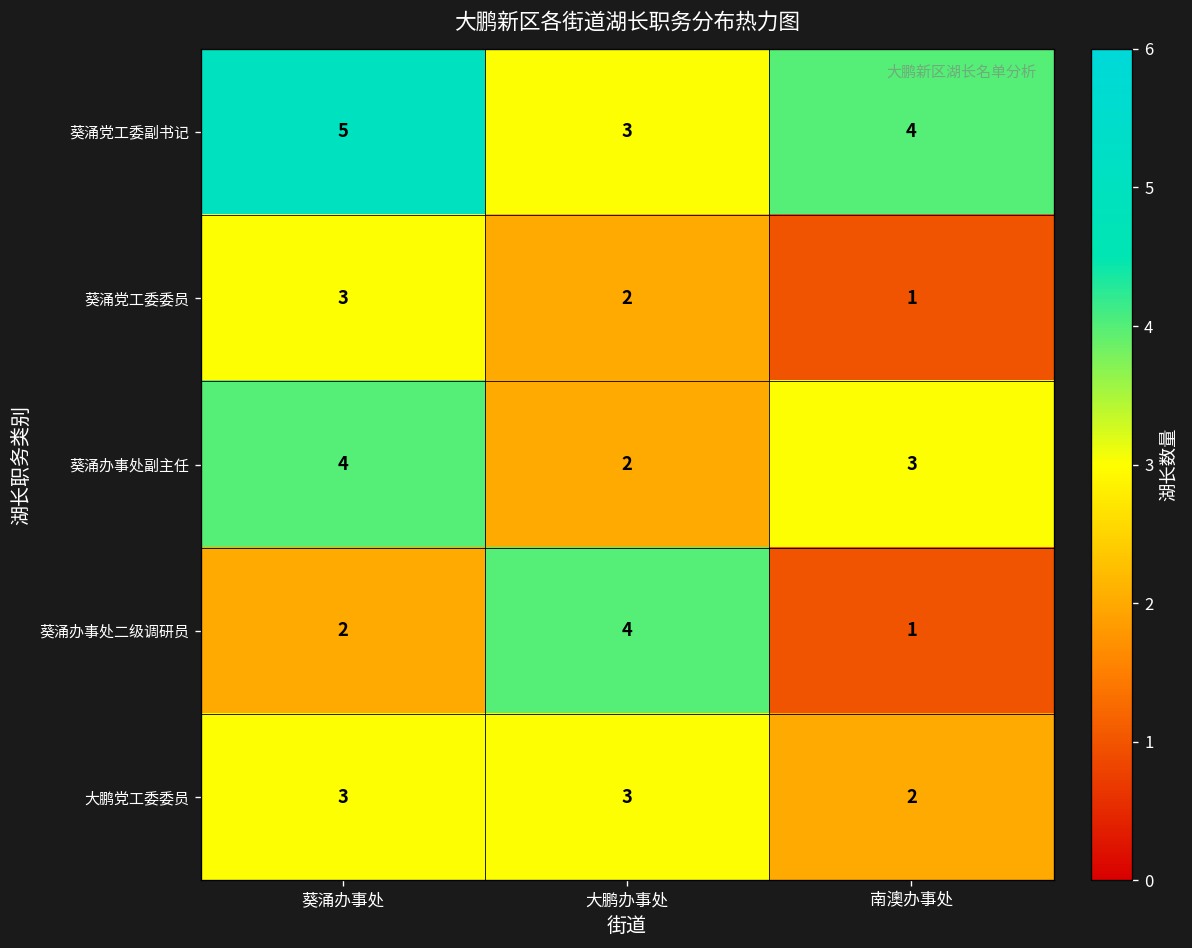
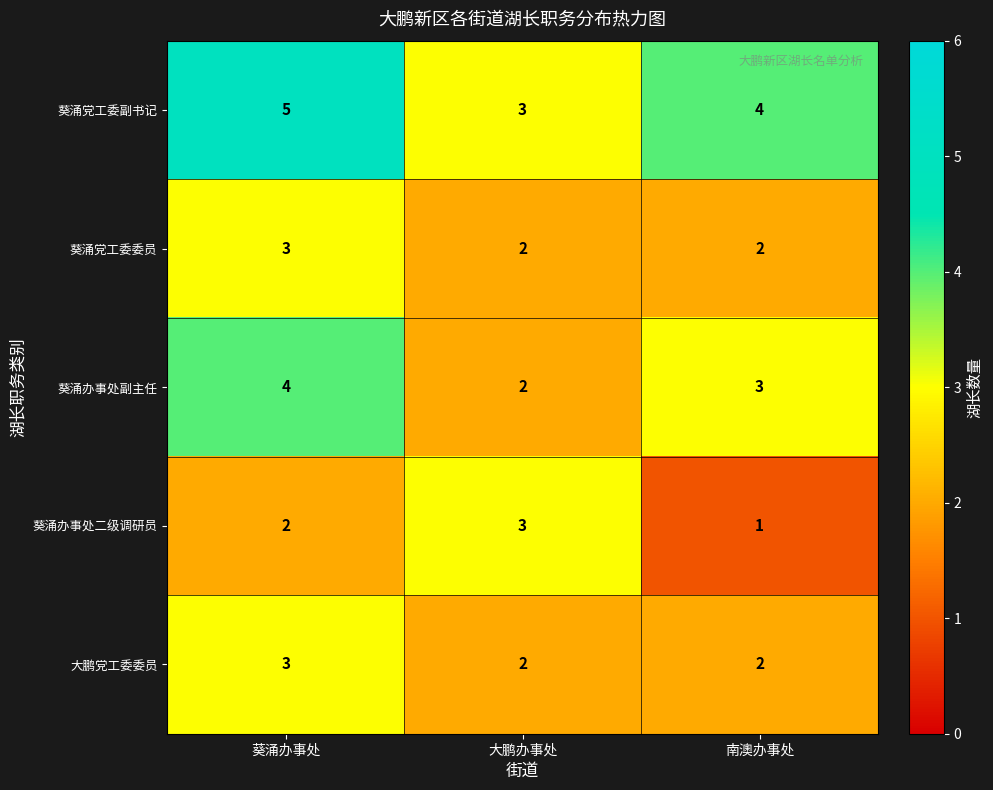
葵涌党工委委员, 南澳办事处: 1 -> 2
葵涌办事处二级调研员, 大鹏办事处: 4 -> 3
大鹏党工委委员, 大鹏办事处: 3 -> 2
